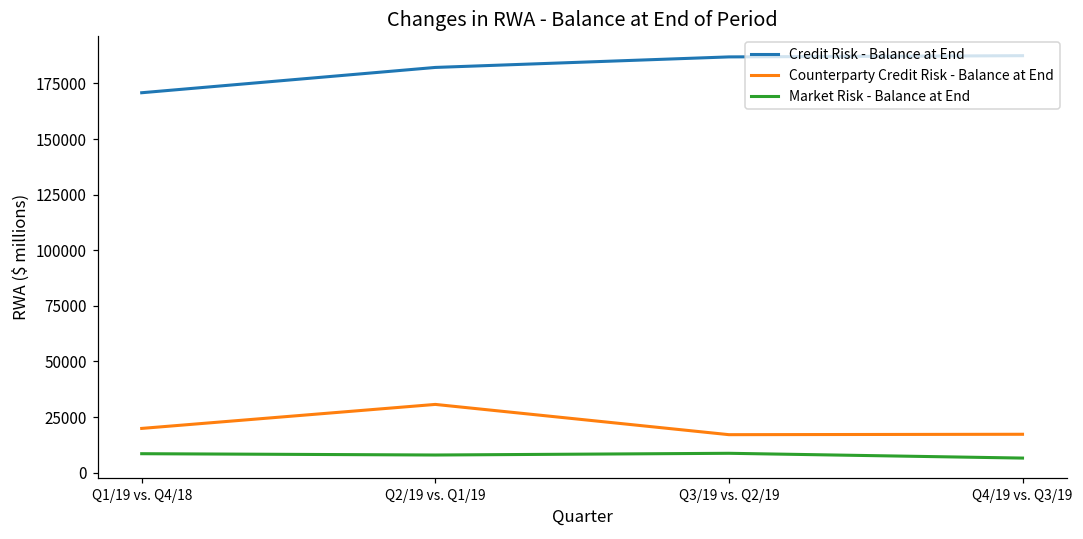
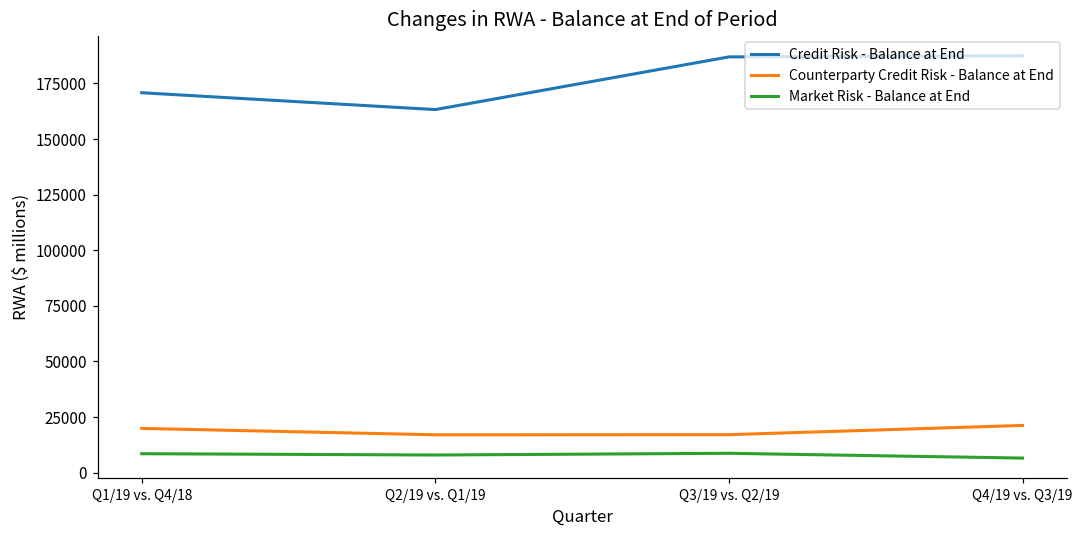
Credit Risk - Balance at End, Q2/19 vs. Q1/19: 182000 -> 163000
Counterparty Credit Risk - Balance at End, Q2/19 vs. Q1/19: 31000 -> 17000
Counterparty Credit Risk - Balance at End, Q4/19 vs. Q3/19: 17000 -> 21000
